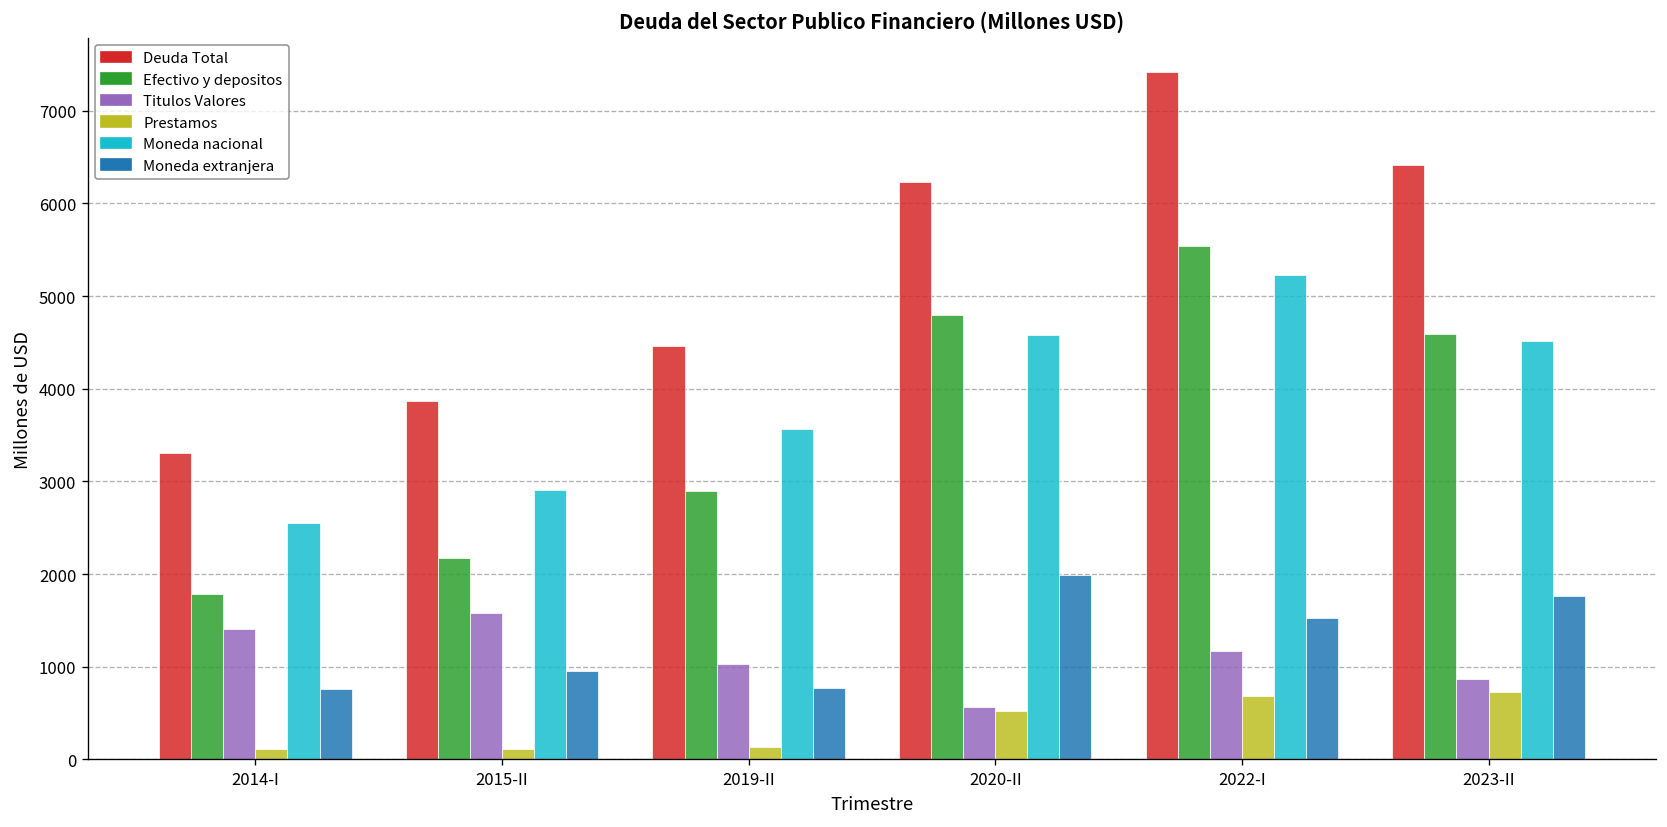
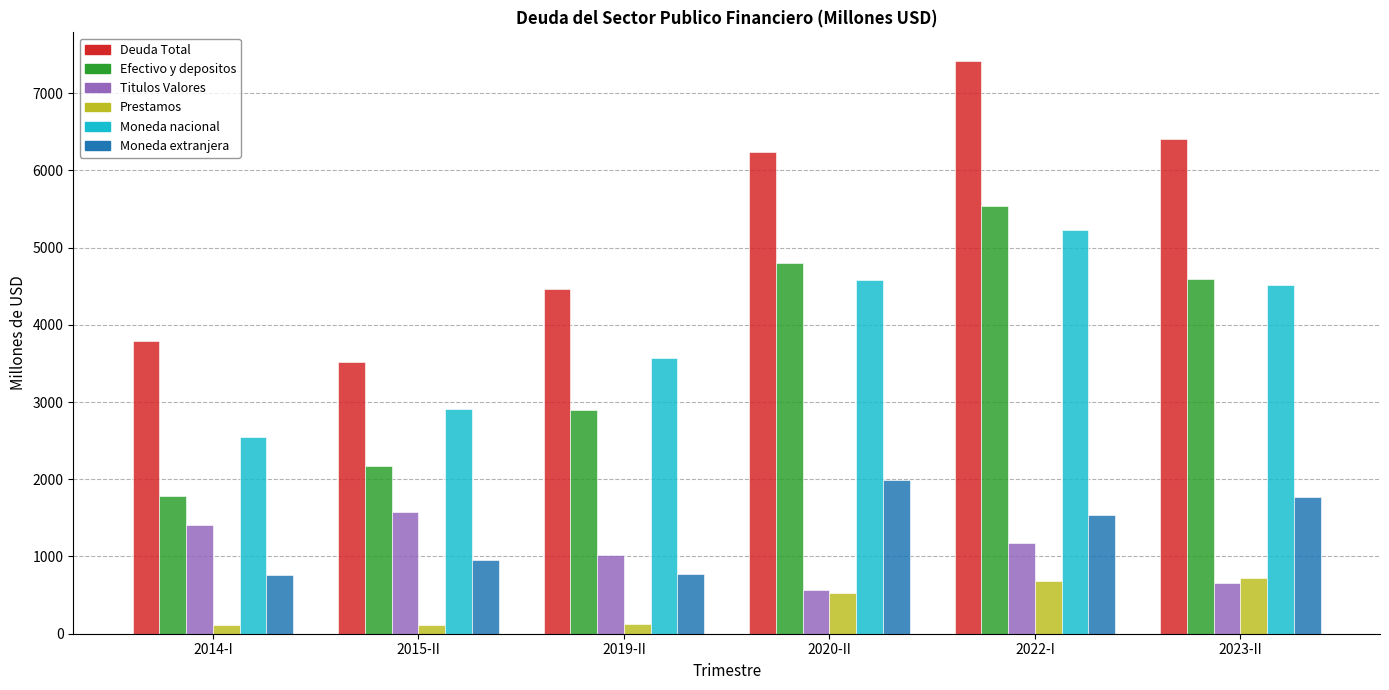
Deuda Total, 2014-I: 3300 -> 3800
Deuda Total, 2015-II: 3900 -> 3500
Titulos Valores, 2023-II: 900 -> 700
